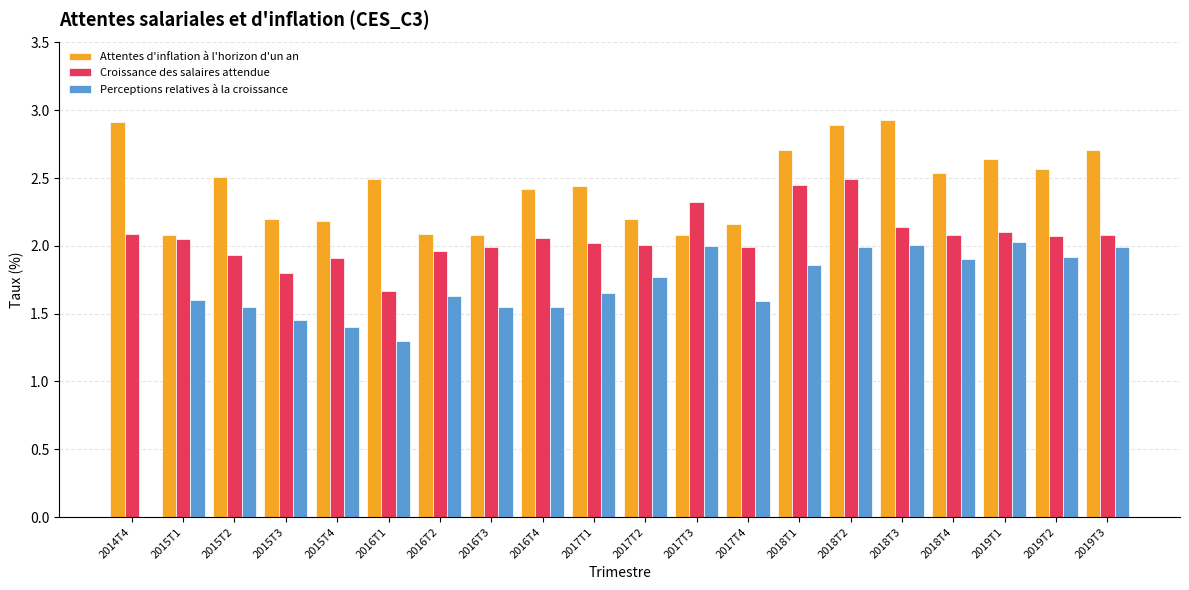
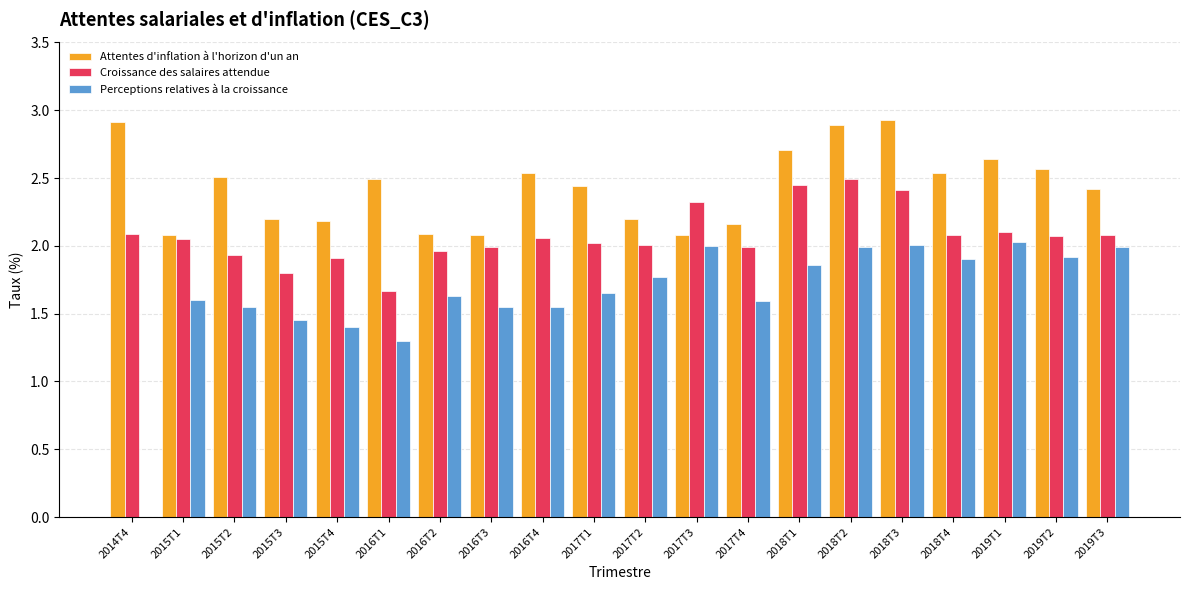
Attentes d'inflation à l'horizon d'un an, 2016T4: 2.42 -> 2.54
Croissance des salaires attendue, 2018T3: 2.14 -> 2.41
Attentes d'inflation à l'horizon d'un an, 2019T3: 2.71 -> 2.42
